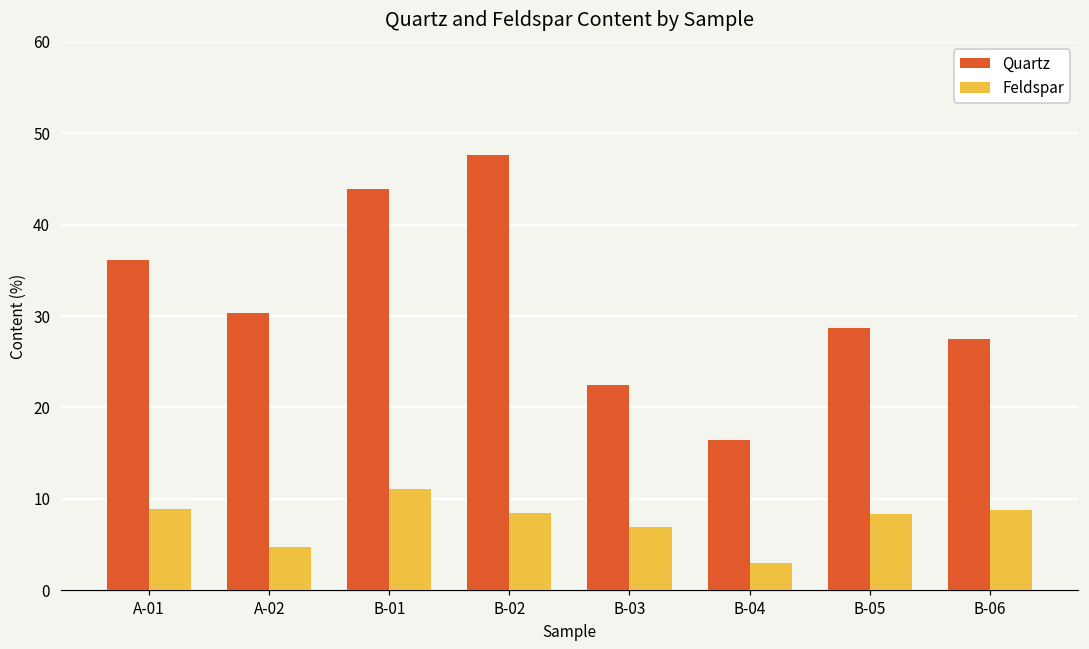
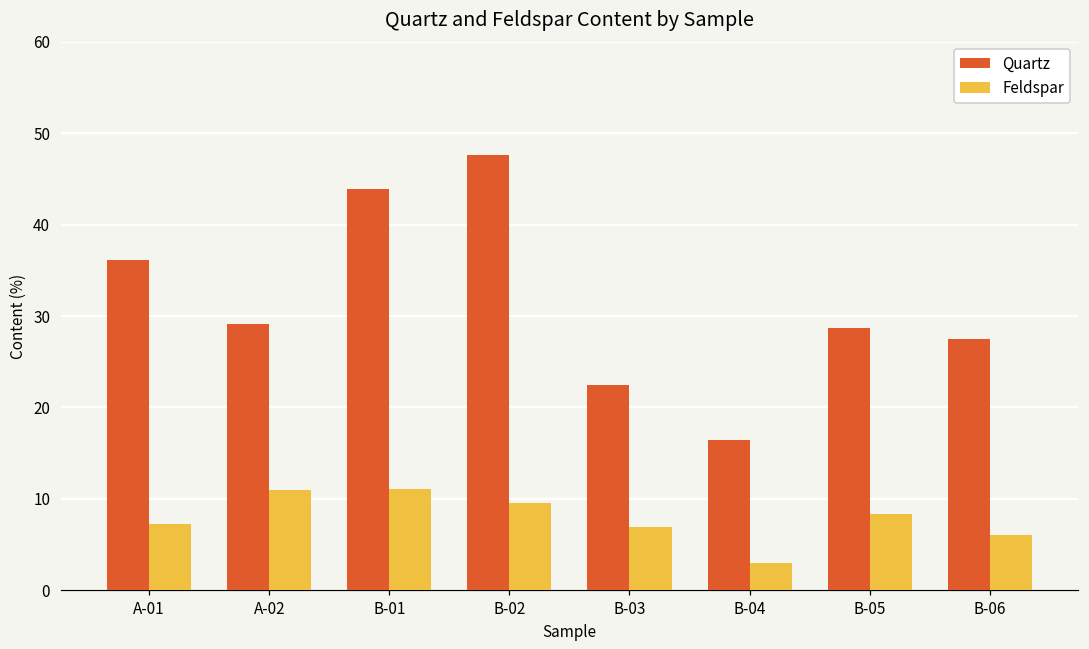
Feldspar, A-01: 9 -> 7
Quartz, A-02: 30 -> 29
Feldspar, A-02: 5 -> 11
Feldspar, B-02: 9 -> 10
Feldspar, B-06: 9 -> 6
